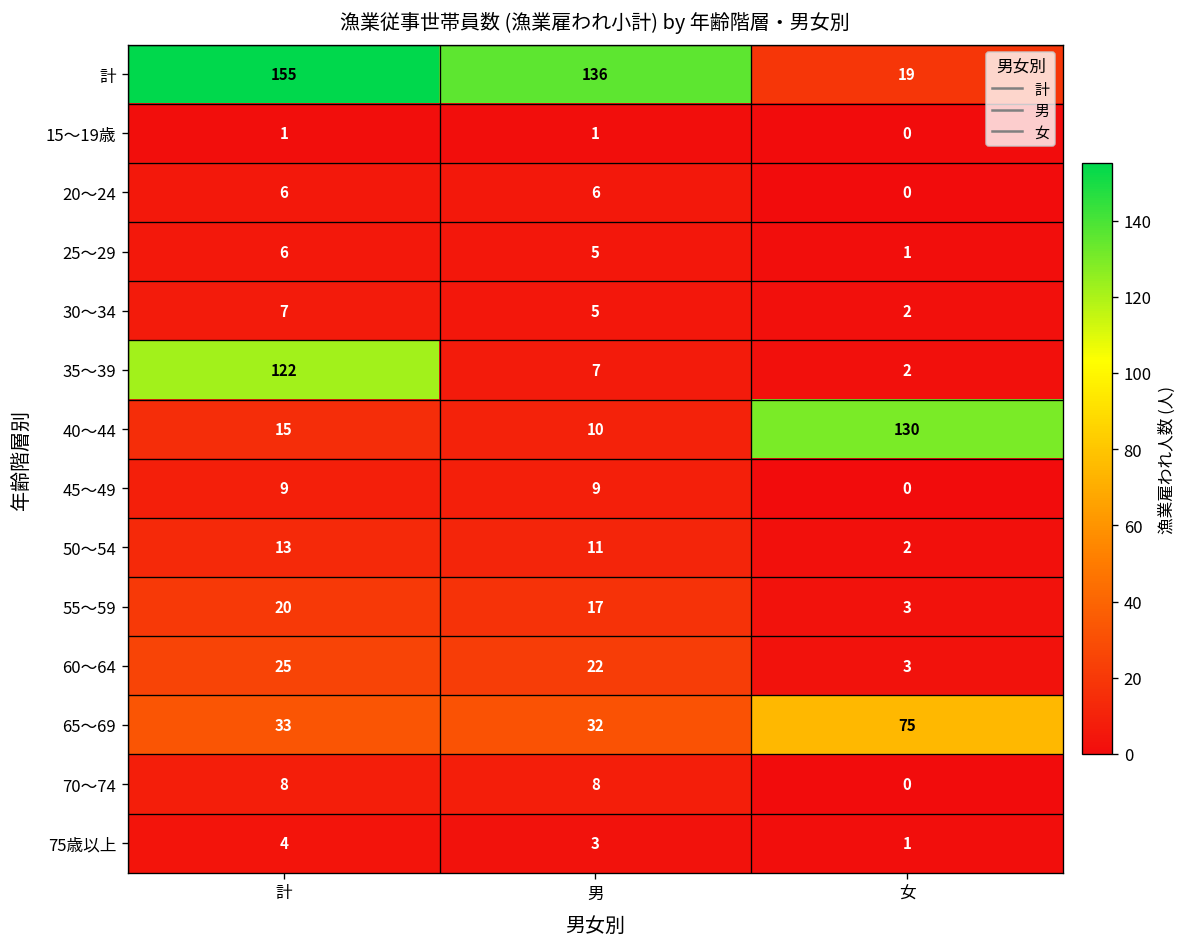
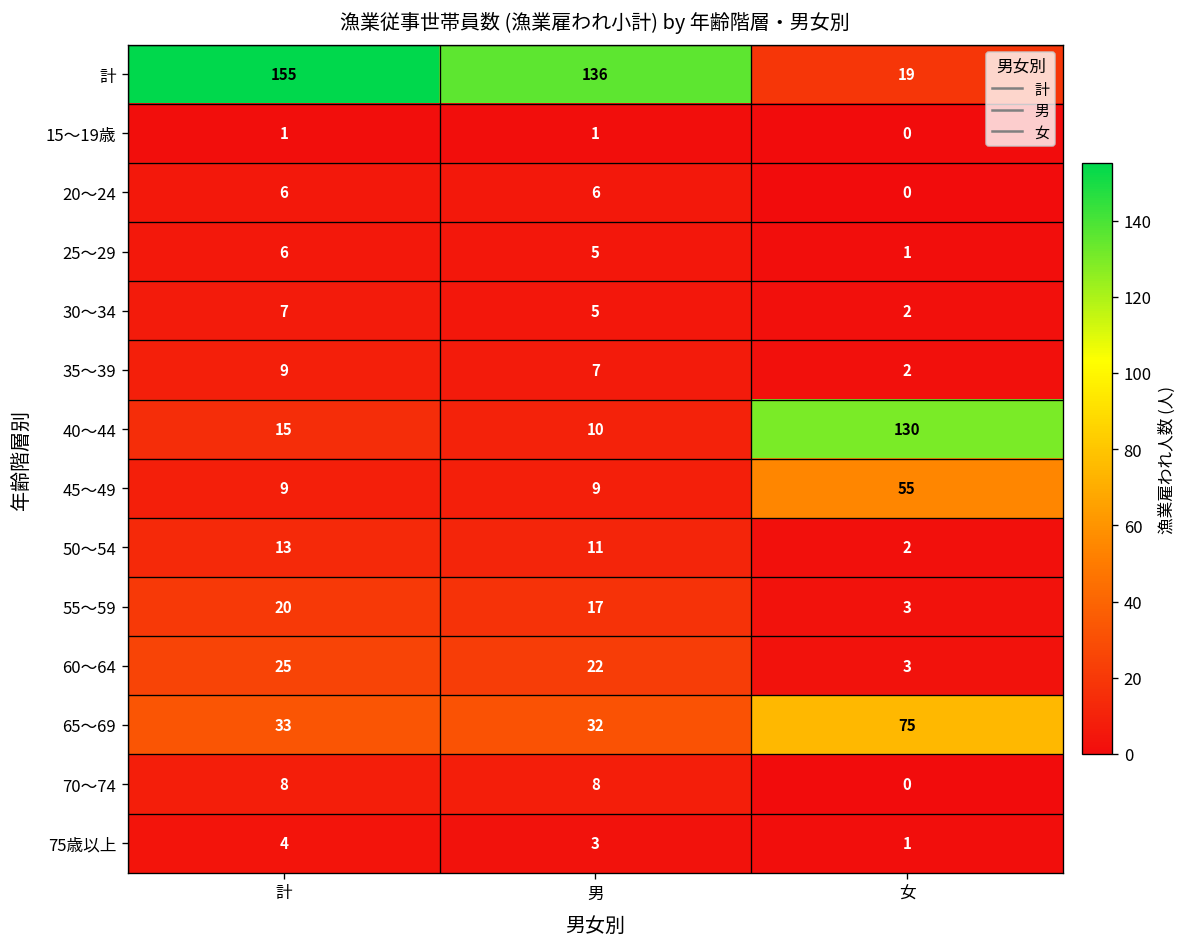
35～39, 計: 122 -> 9
45～49, 女: 0 -> 55
